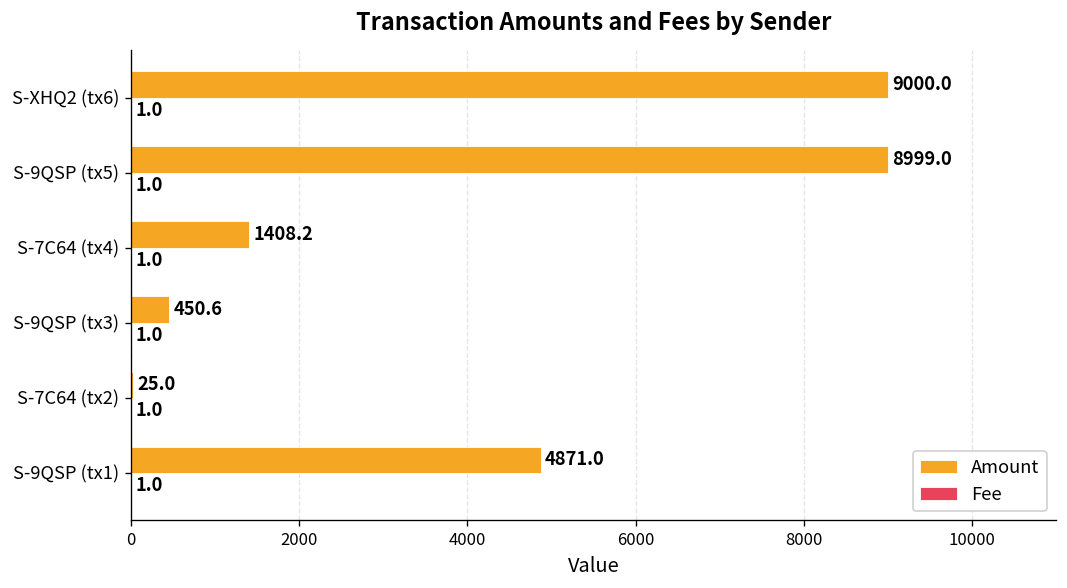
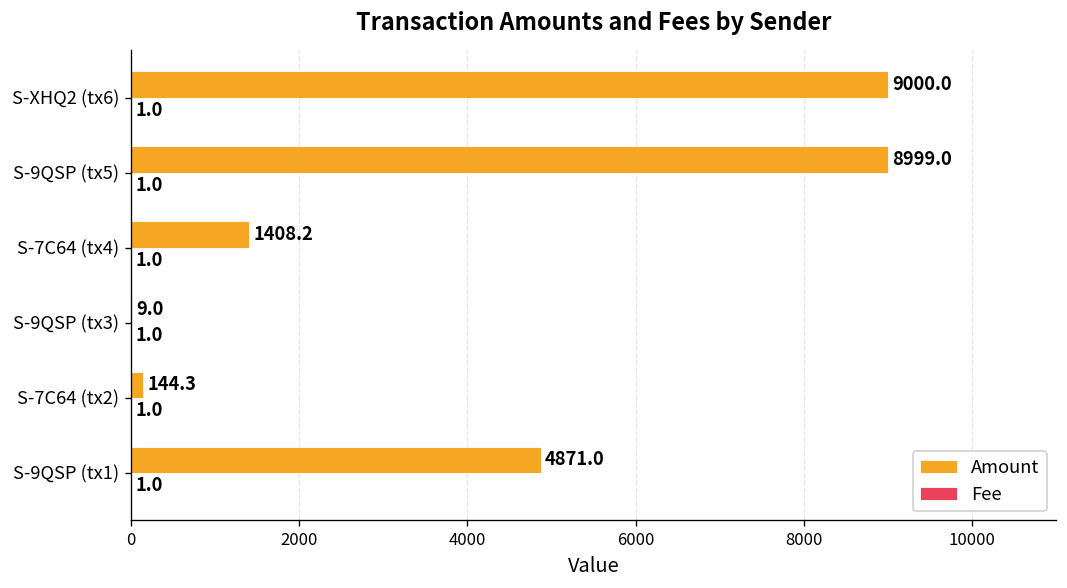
Amount, S-9QSP (tx3): 450.6 -> 9.0
Amount, S-7C64 (tx2): 25.0 -> 144.3
